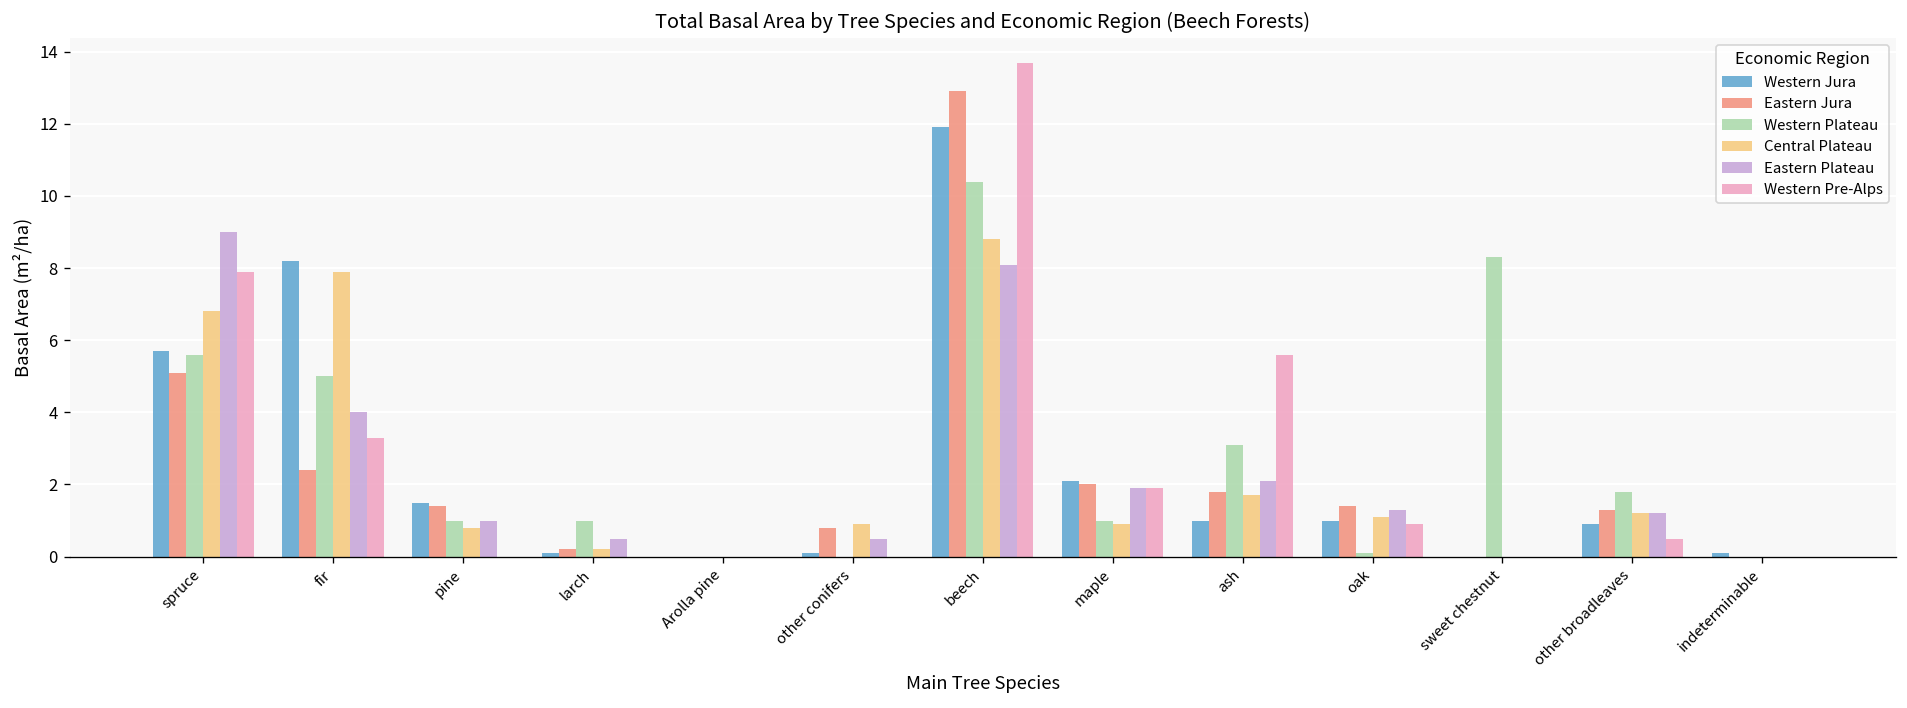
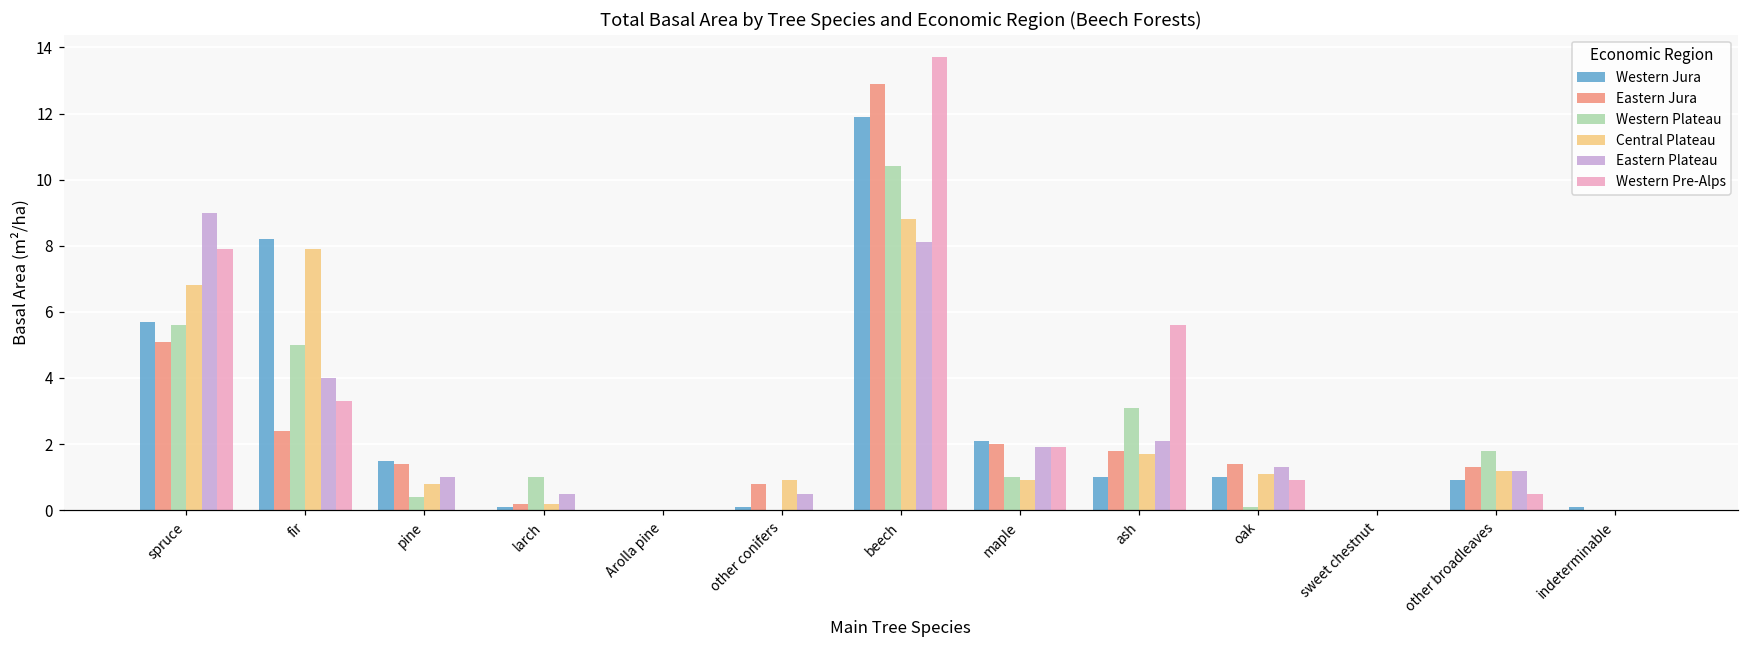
Western Plateau, pine: 1.0 -> 0.4
Western Plateau, sweet chestnut: 8.3 -> 0.0
